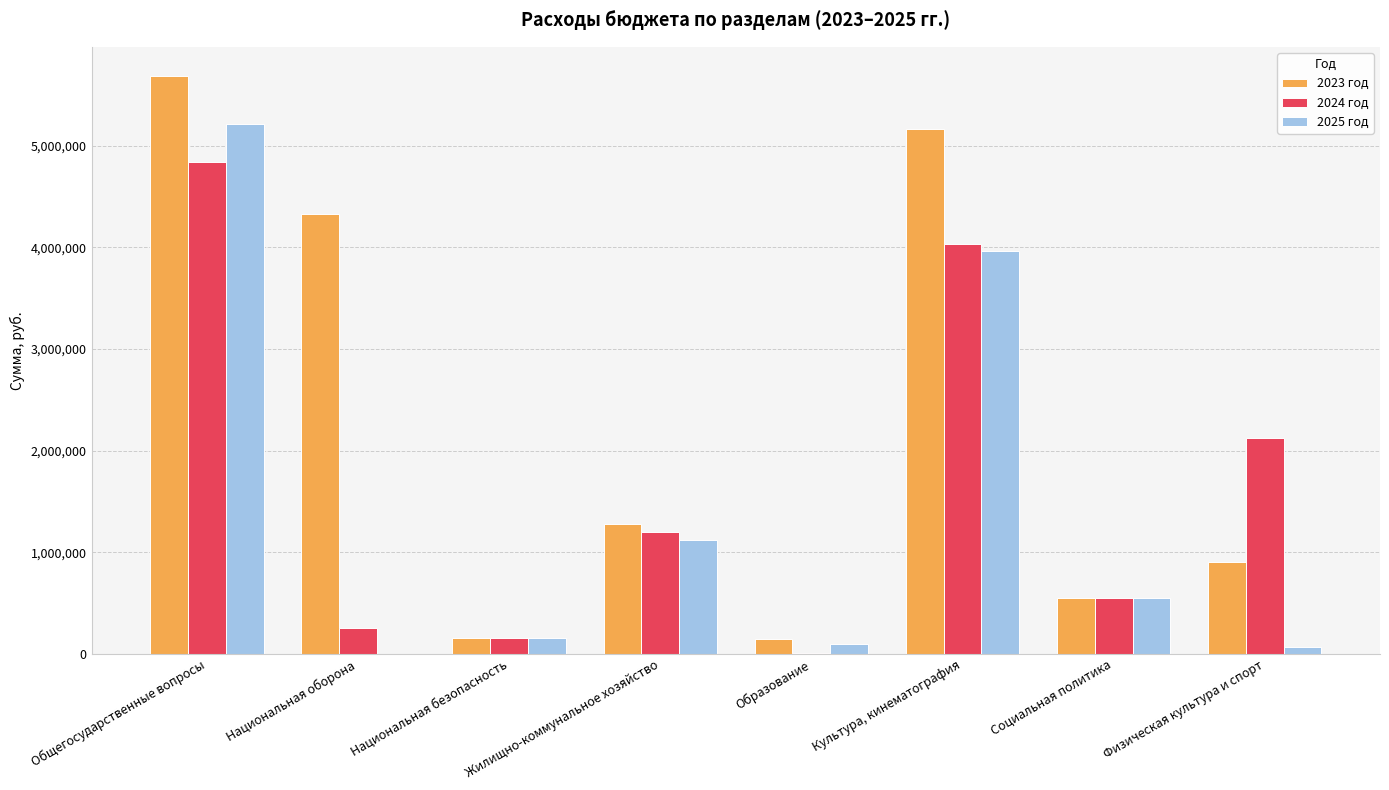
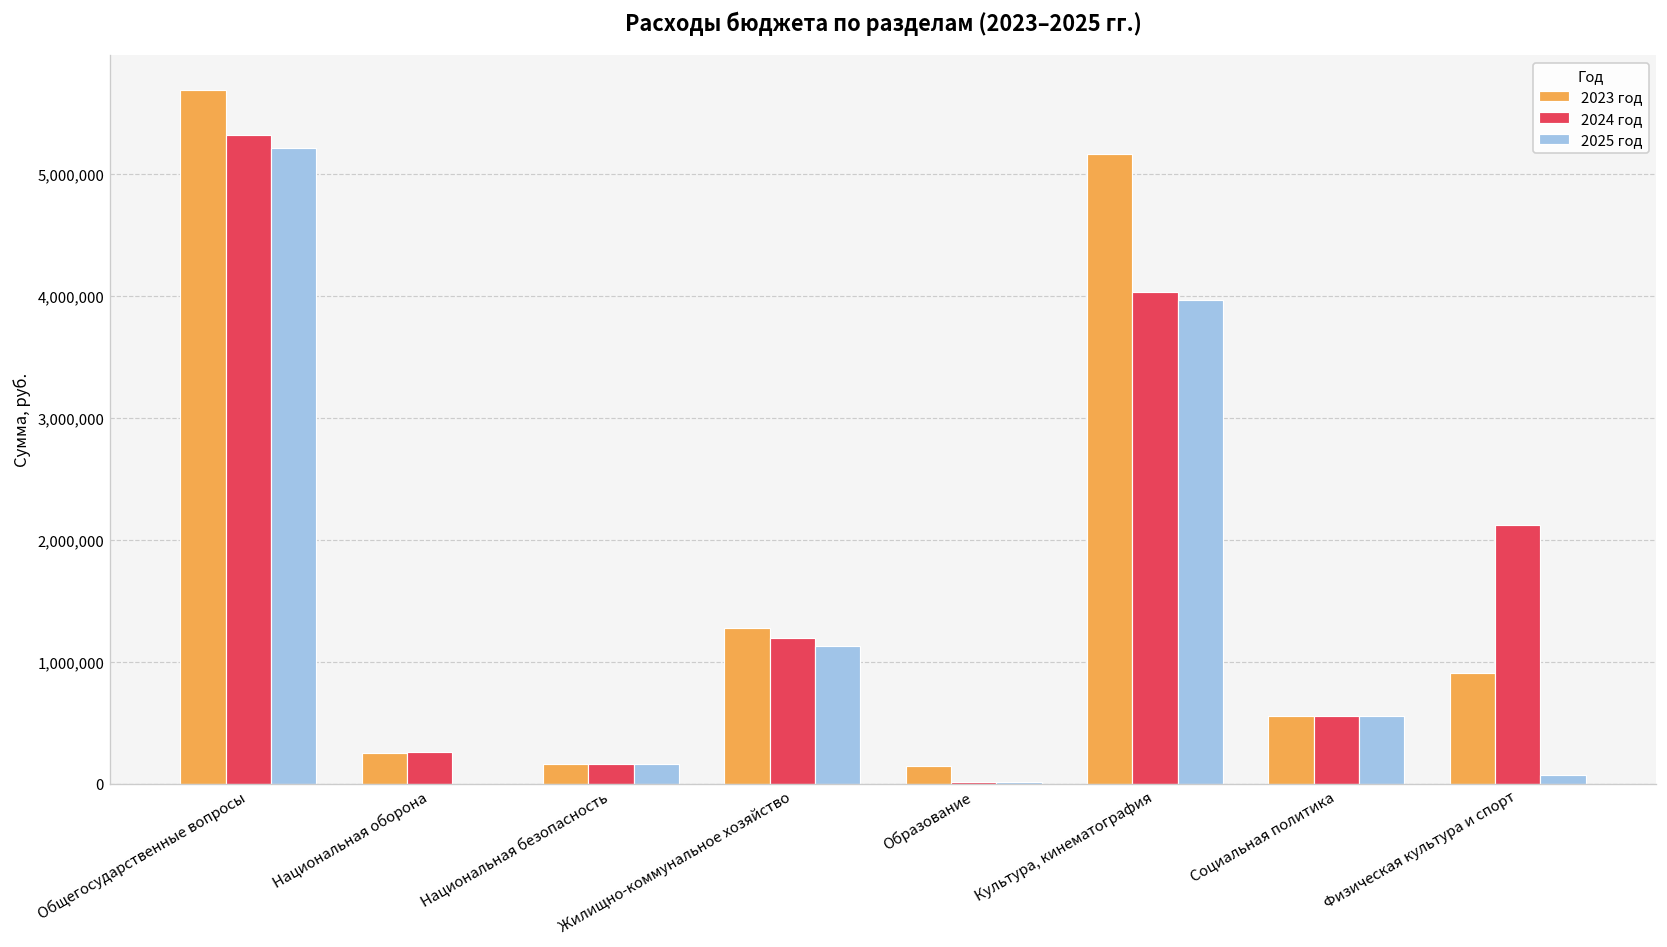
2024 год, Общегосударственные вопросы: 4,840,000 -> 5,320,000
2023 год, Национальная оборона: 4,330,000 -> 250,000
2025 год, Образование: 100,000 -> 10,000
